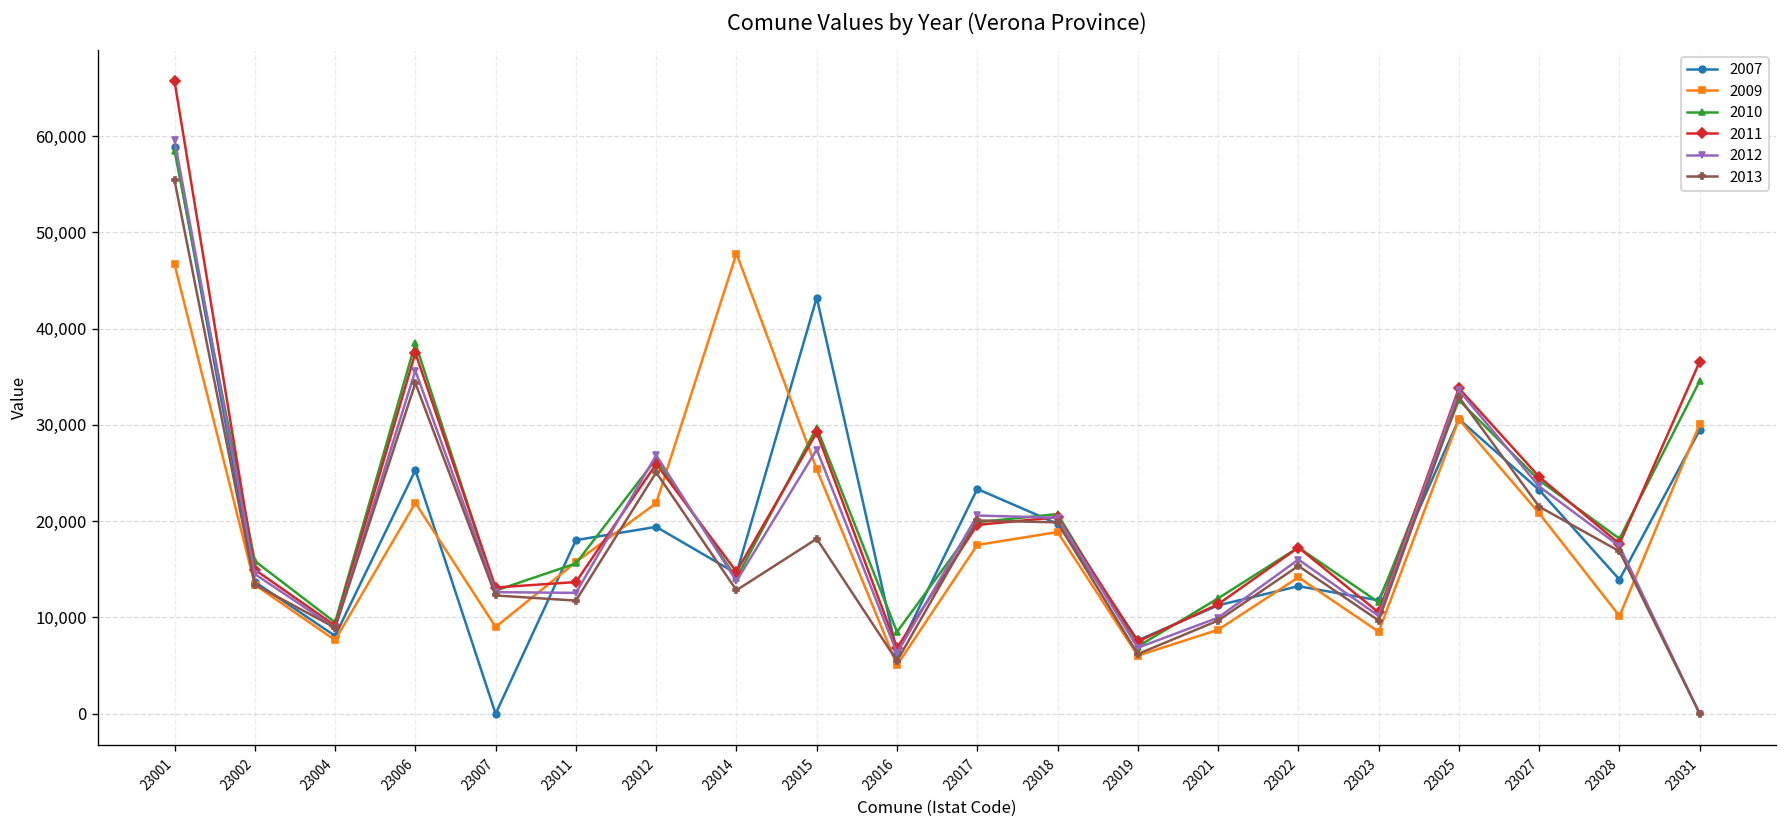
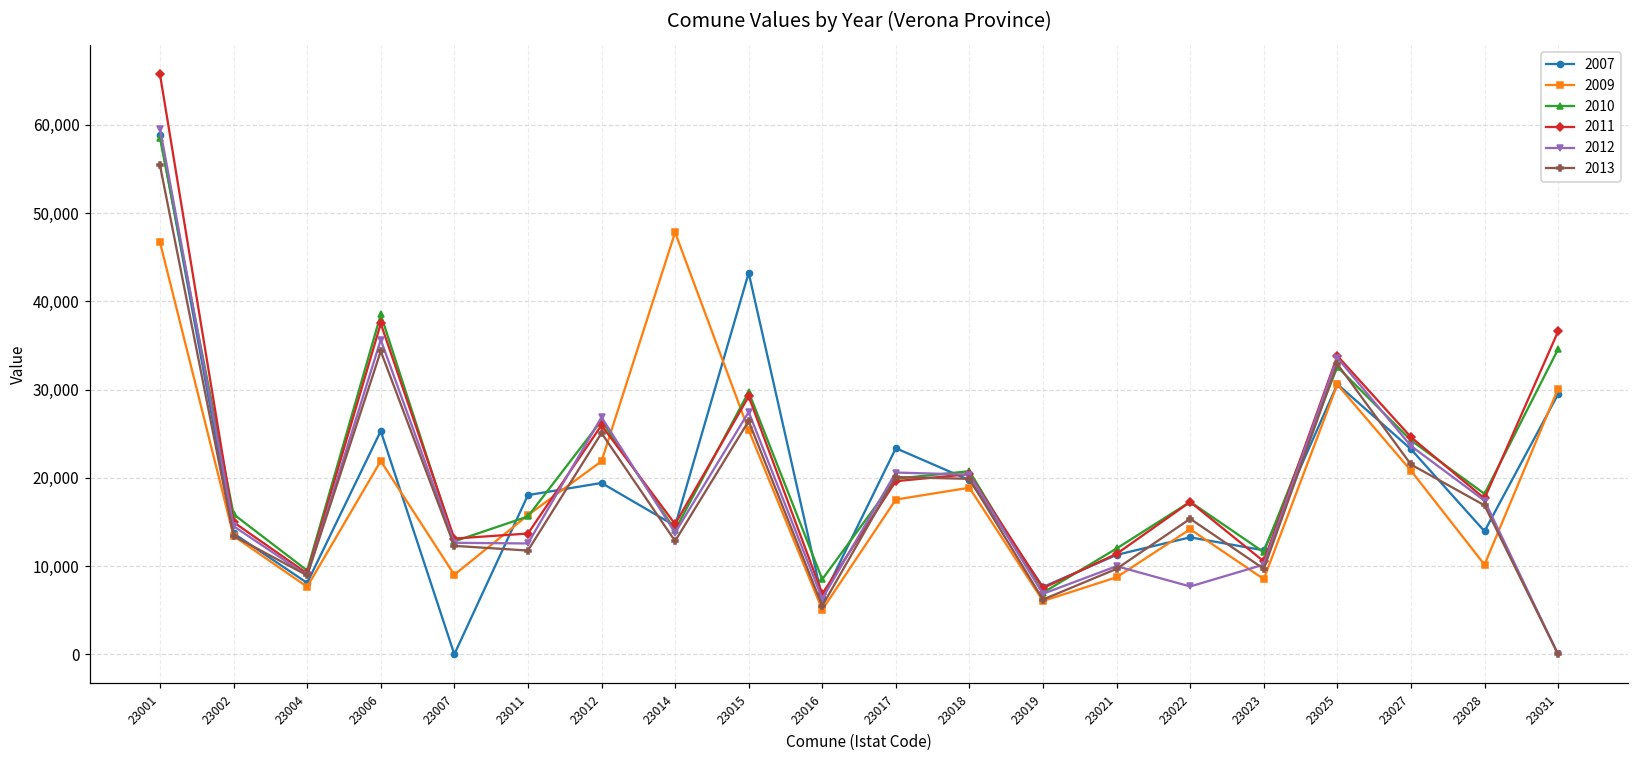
2013, 23015: 18,000 -> 26,000
2012, 23022: 16,000 -> 8,000
